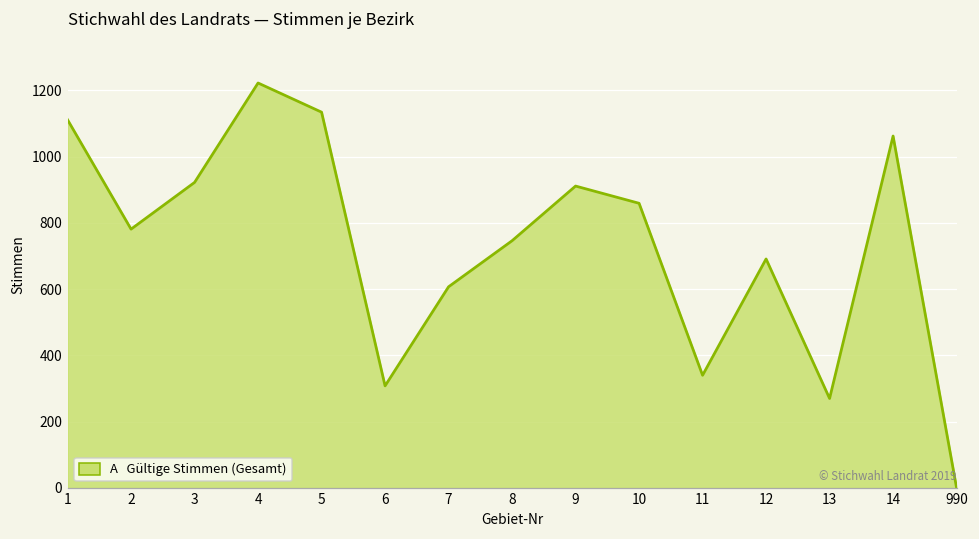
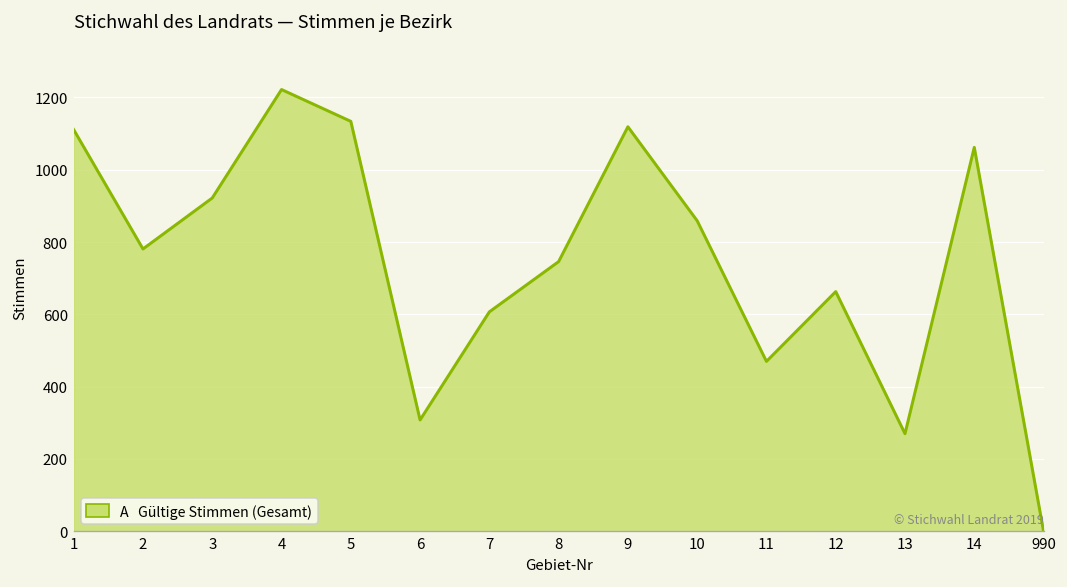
9: 910 -> 1120
11: 340 -> 470
12: 690 -> 660
